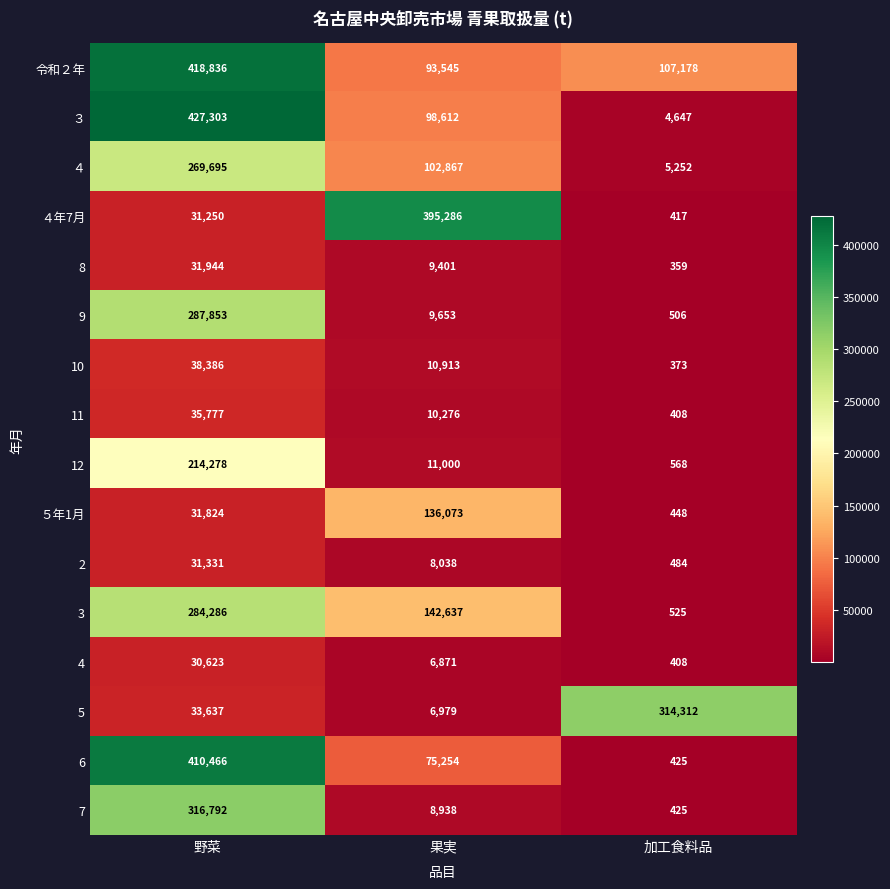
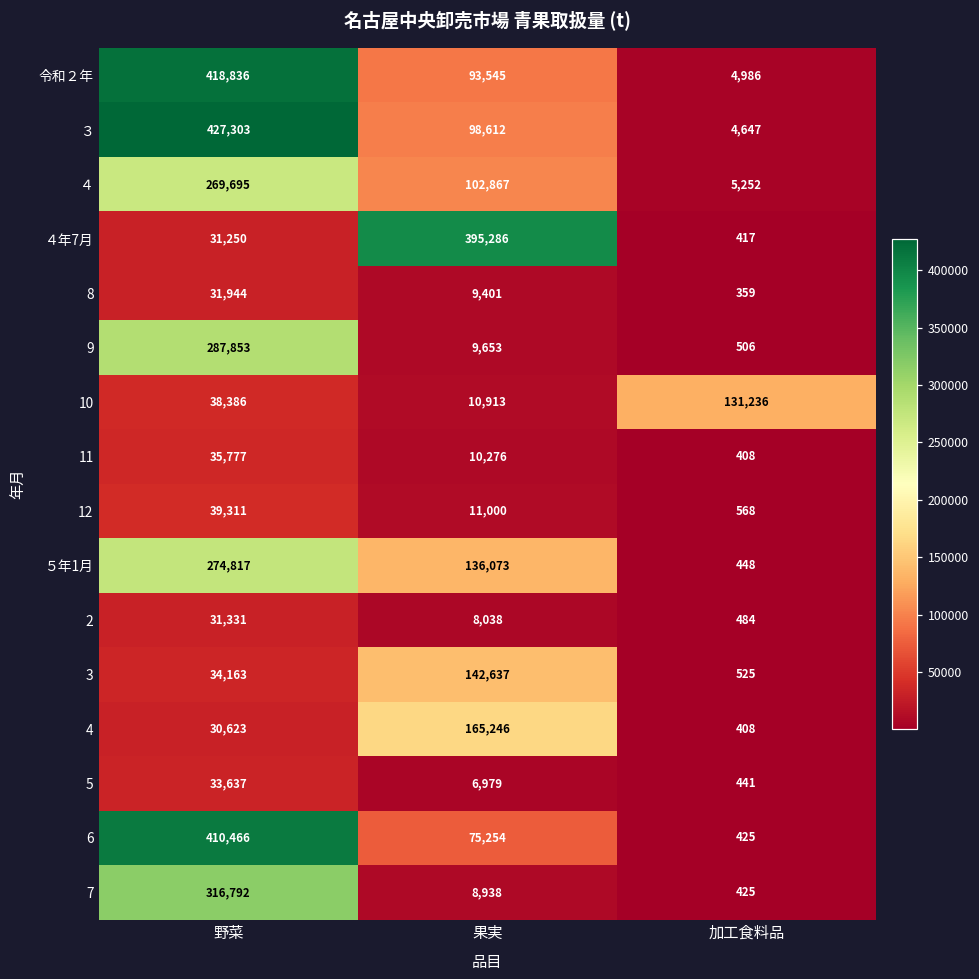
令和２年, 加工食料品: 107,178 -> 4,986
10, 加工食料品: 373 -> 131,236
12, 野菜: 214,278 -> 39,311
５年1月, 野菜: 31,824 -> 274,817
3, 野菜: 284,286 -> 34,163
4, 果実: 6,871 -> 165,246
5, 加工食料品: 314,312 -> 441
